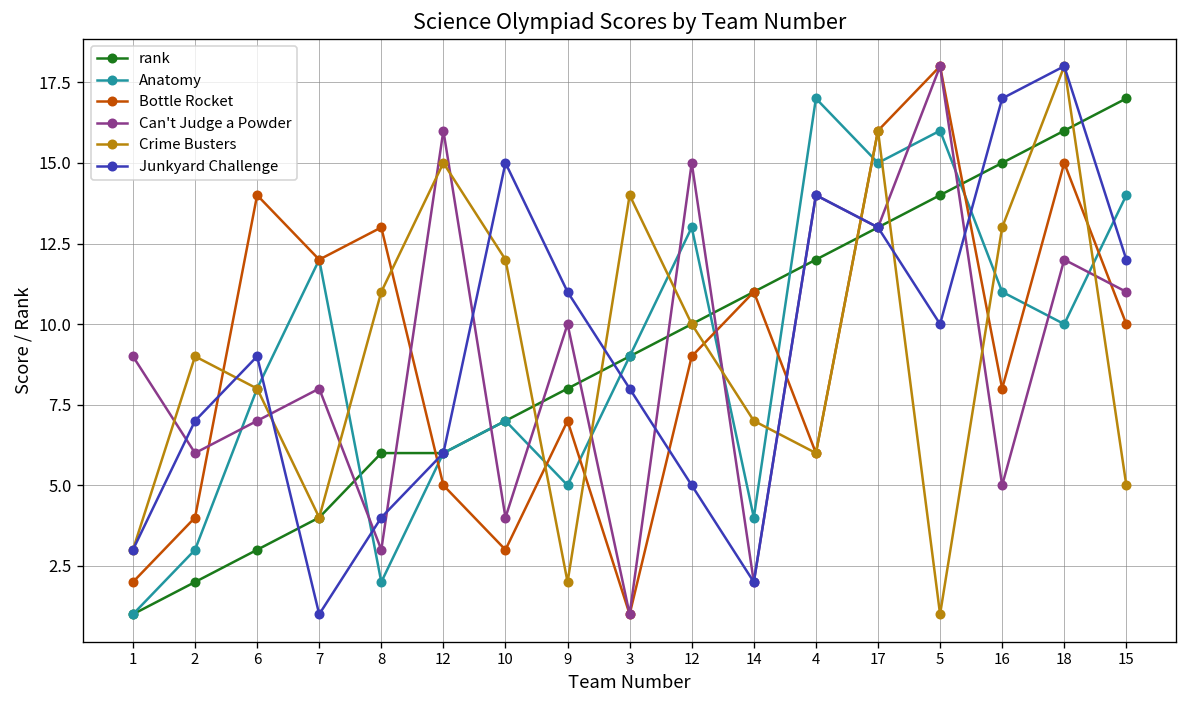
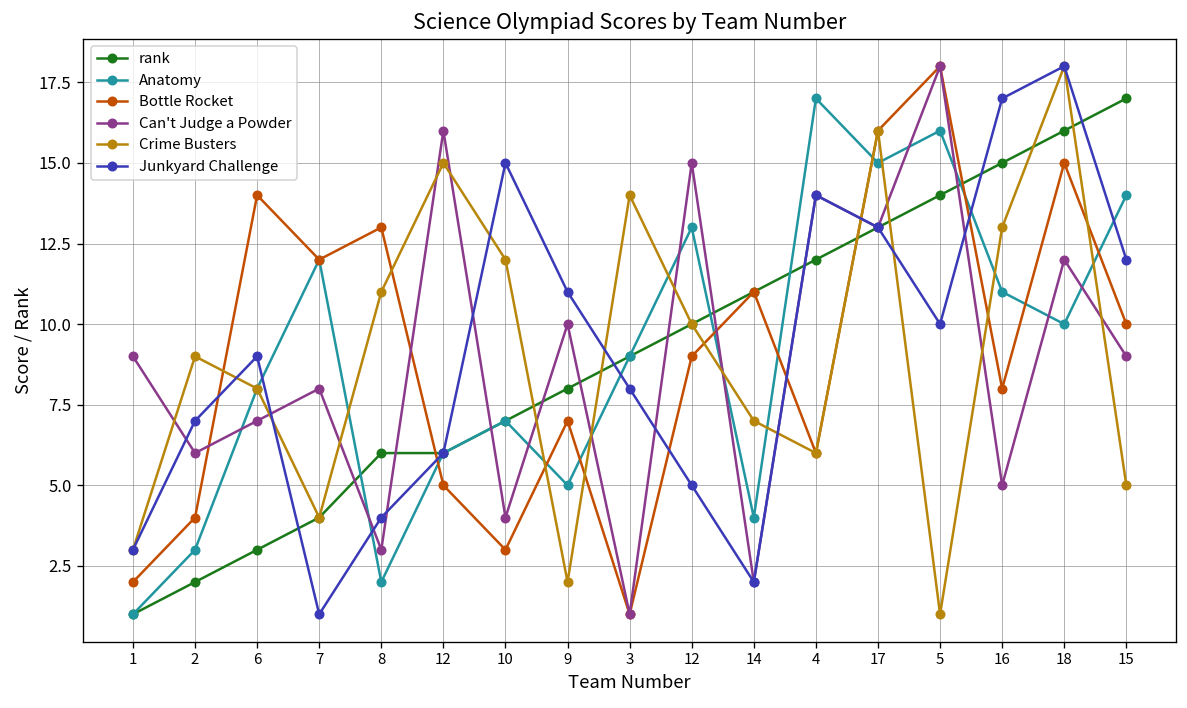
Can't Judge a Powder, 15: 11 -> 9
